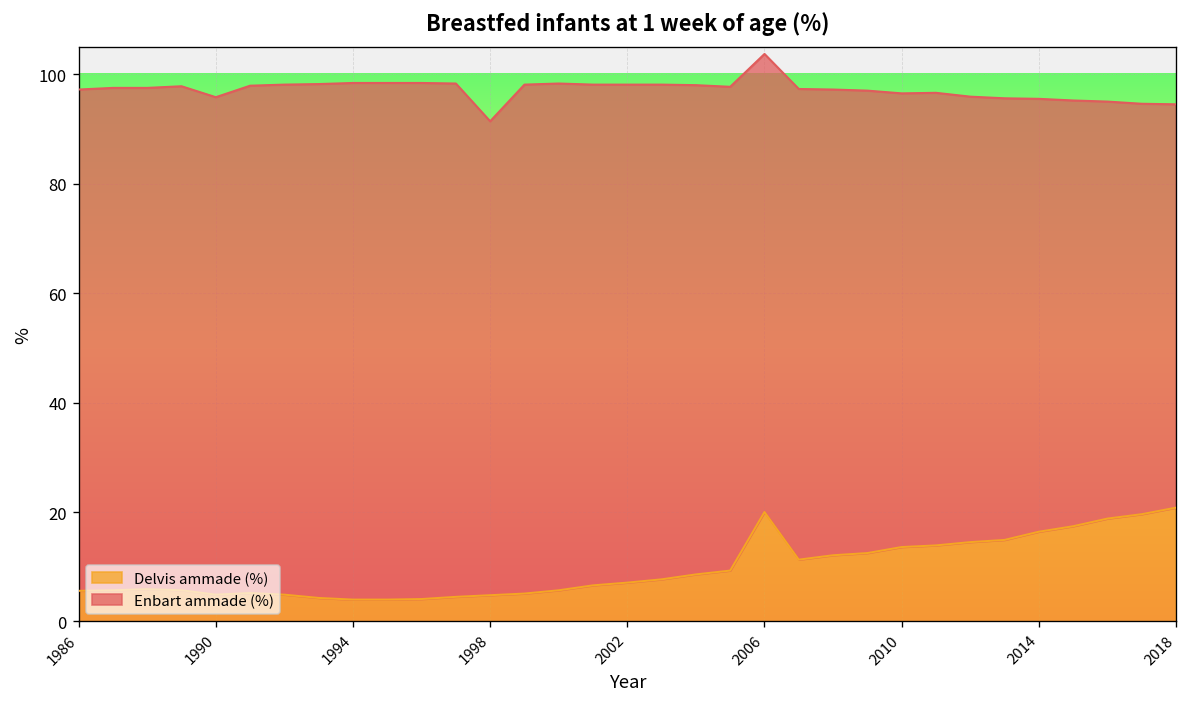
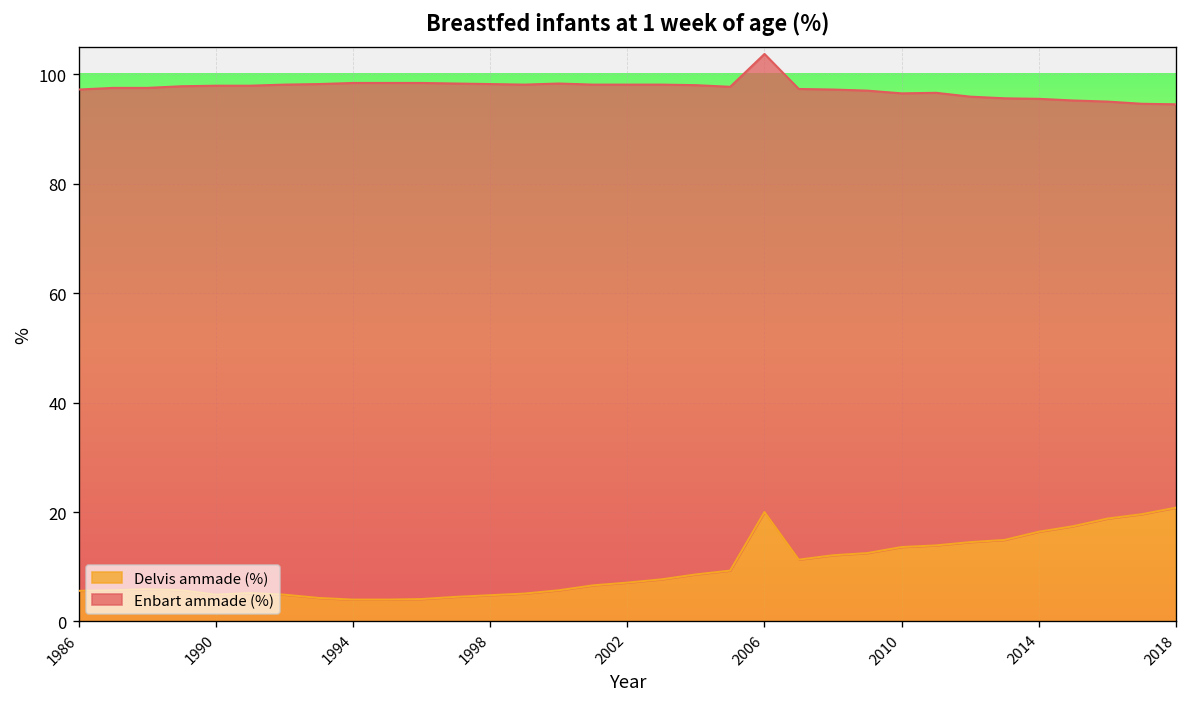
Enbart ammade (%), 1990: 91 -> 93
Enbart ammade (%), 1998: 87 -> 93
